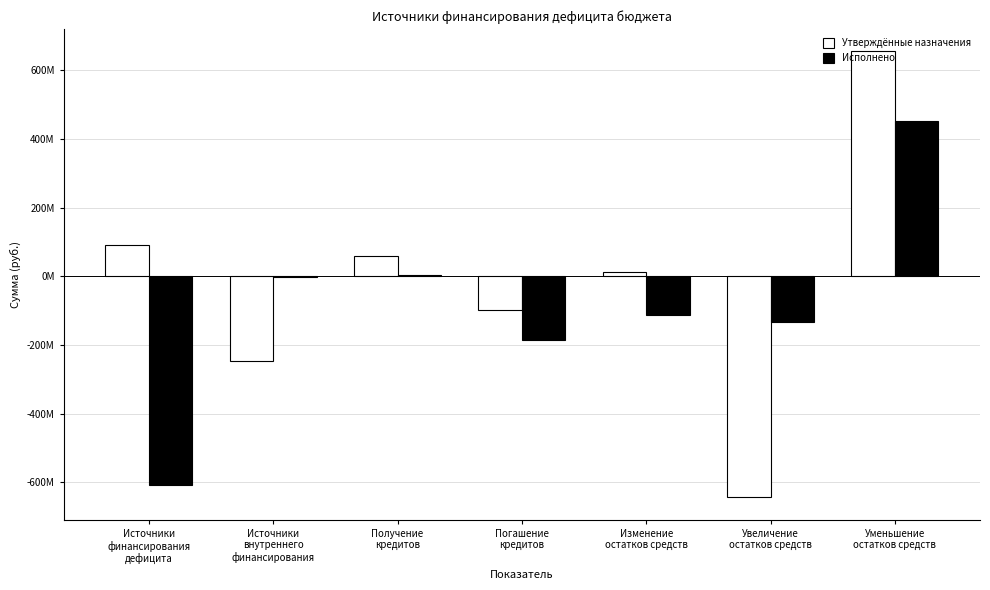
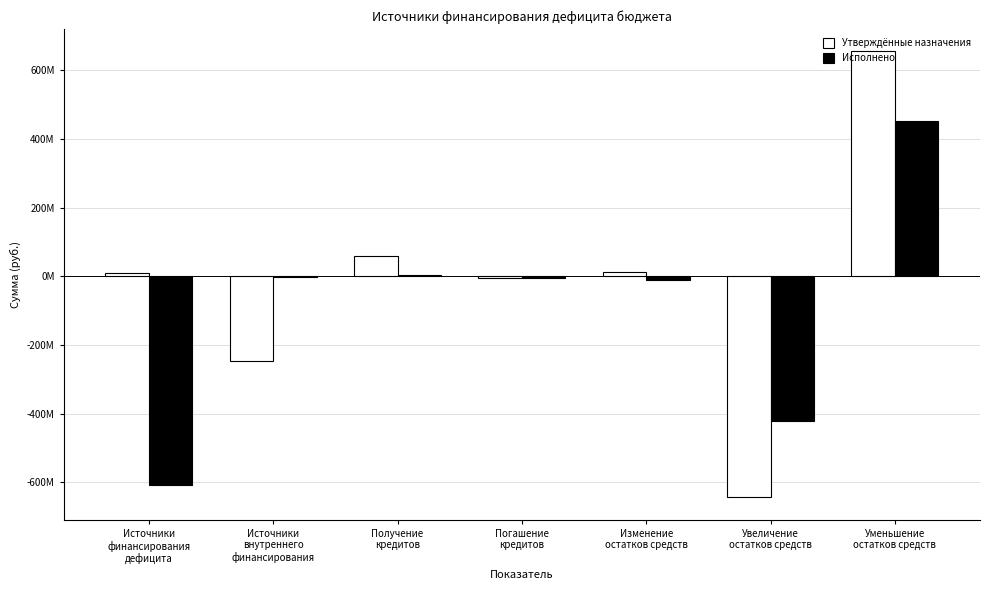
Утверждённые назначения, Источники финансирования дефицита: 90000000 -> 10000000
Утверждённые назначения, Погашение кредитов: -100000000 -> -10000000
Исполнено, Погашение кредитов: -180000000 -> -10000000
Исполнено, Изменение остатков средств: -110000000 -> -10000000
Исполнено, Увеличение остатков средств: -130000000 -> -420000000
